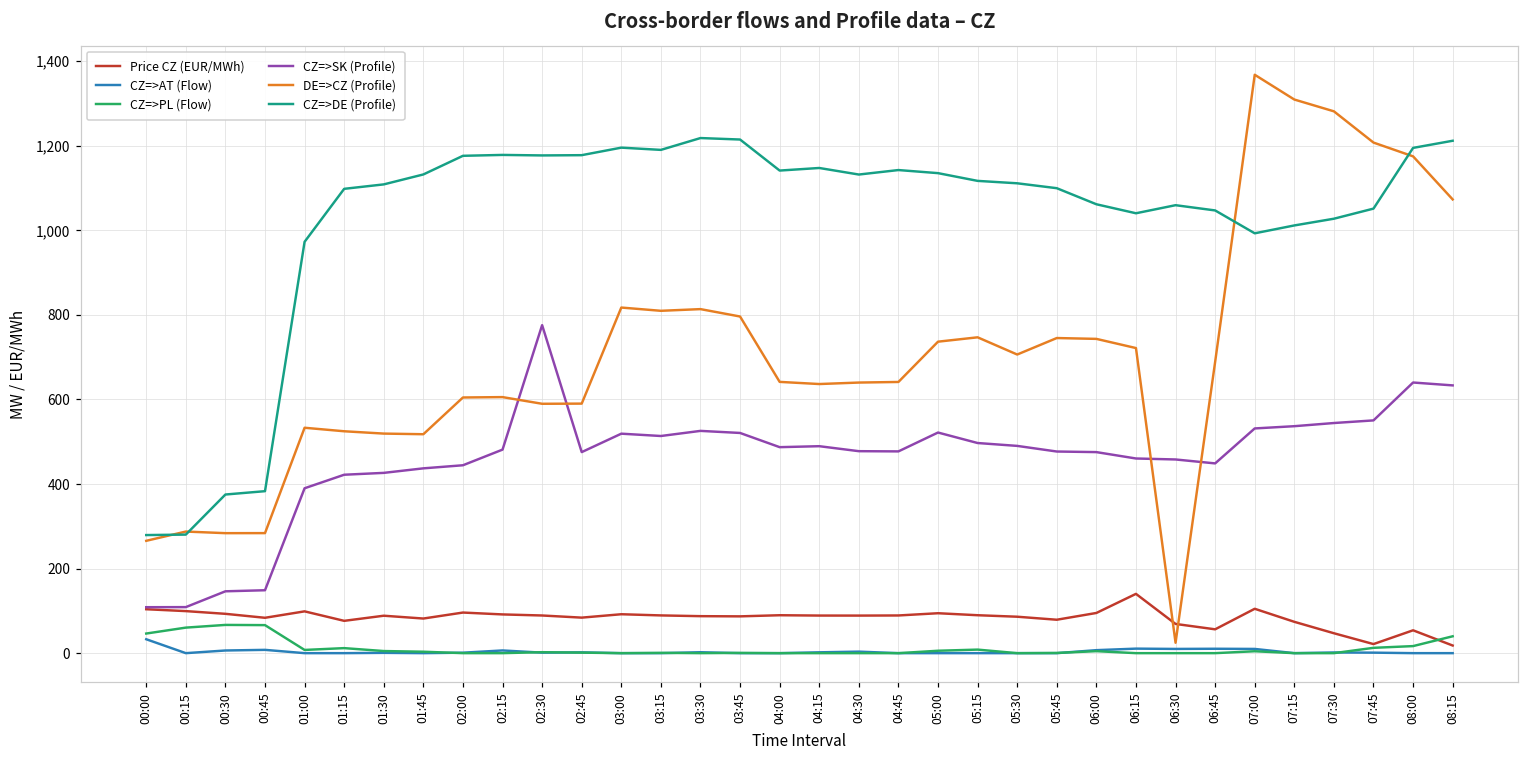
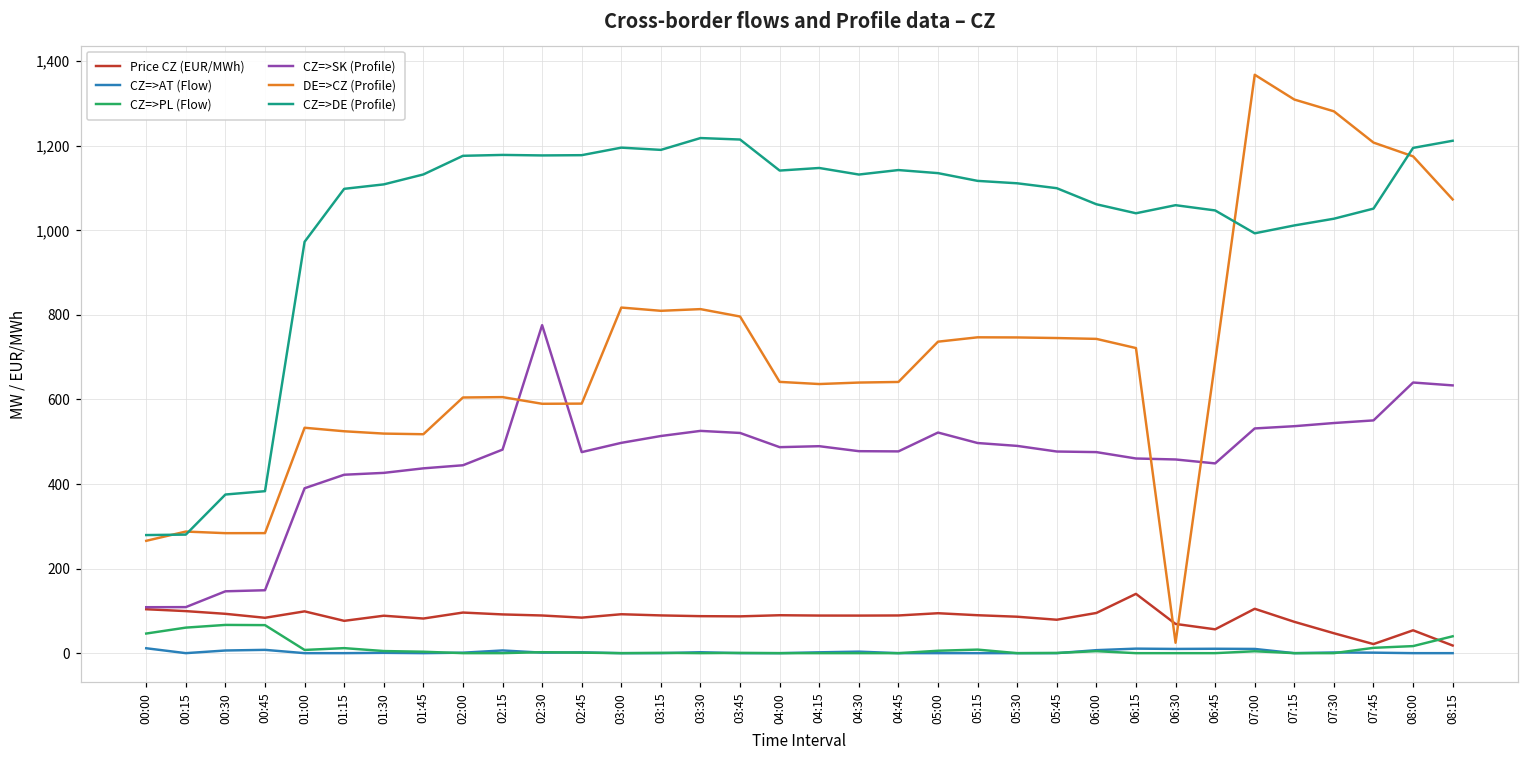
CZ=>AT (Flow), 00:00: 30 -> 10
CZ=>SK (Profile), 03:00: 520 -> 500
DE=>CZ (Profile), 05:30: 710 -> 750
